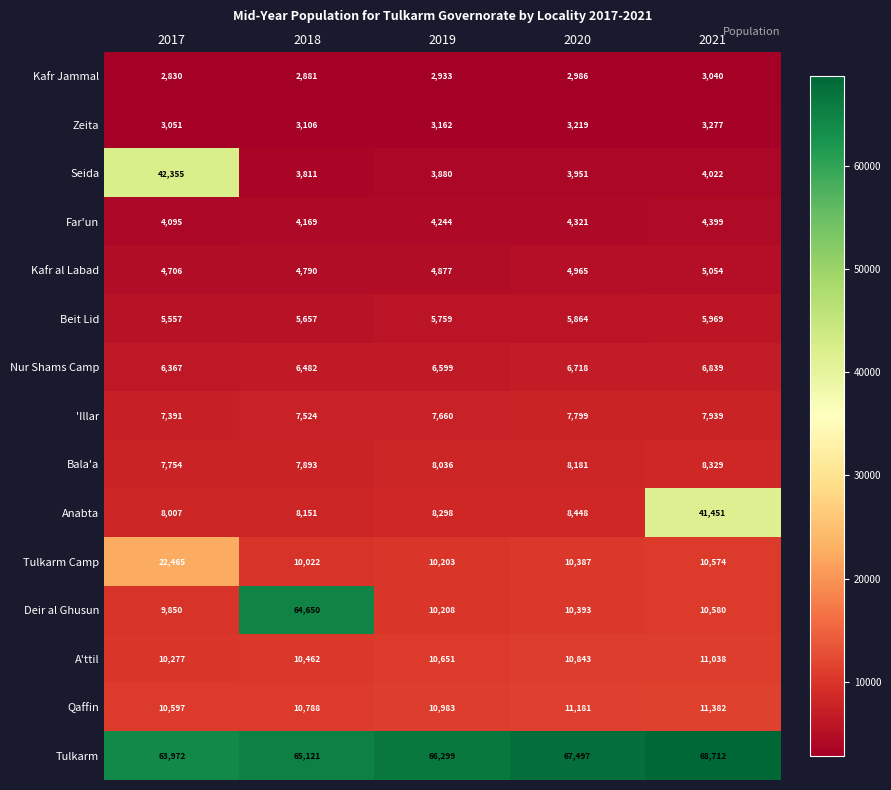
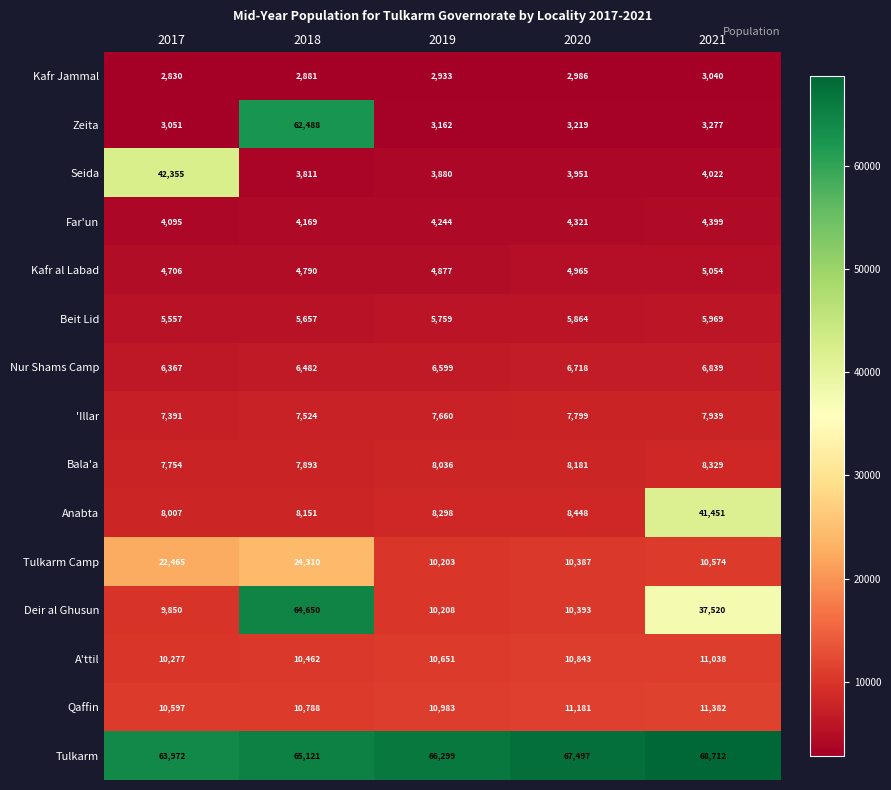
Zeita, 2018: 3,106 -> 62,488
Tulkarm Camp, 2018: 10,022 -> 24,310
Deir al Ghusun, 2021: 10,580 -> 37,520
